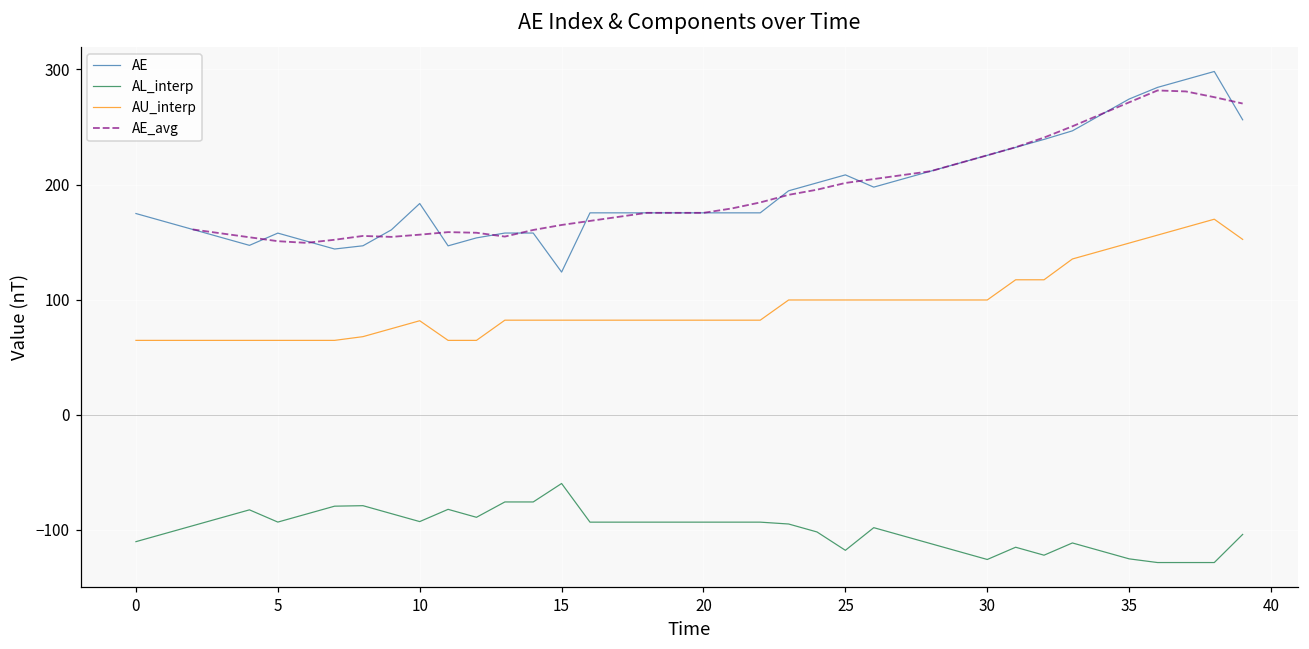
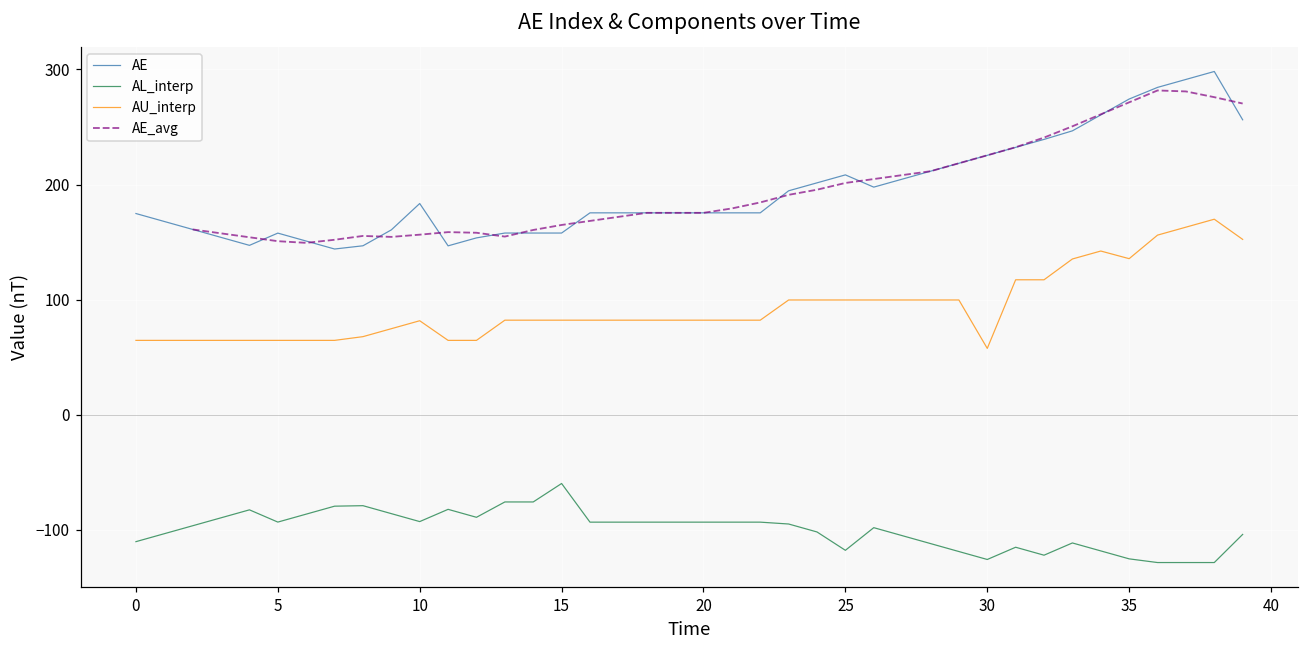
AE, 15: 124 -> 158
AU_interp, 30: 100 -> 58
AU_interp, 35: 149 -> 136
